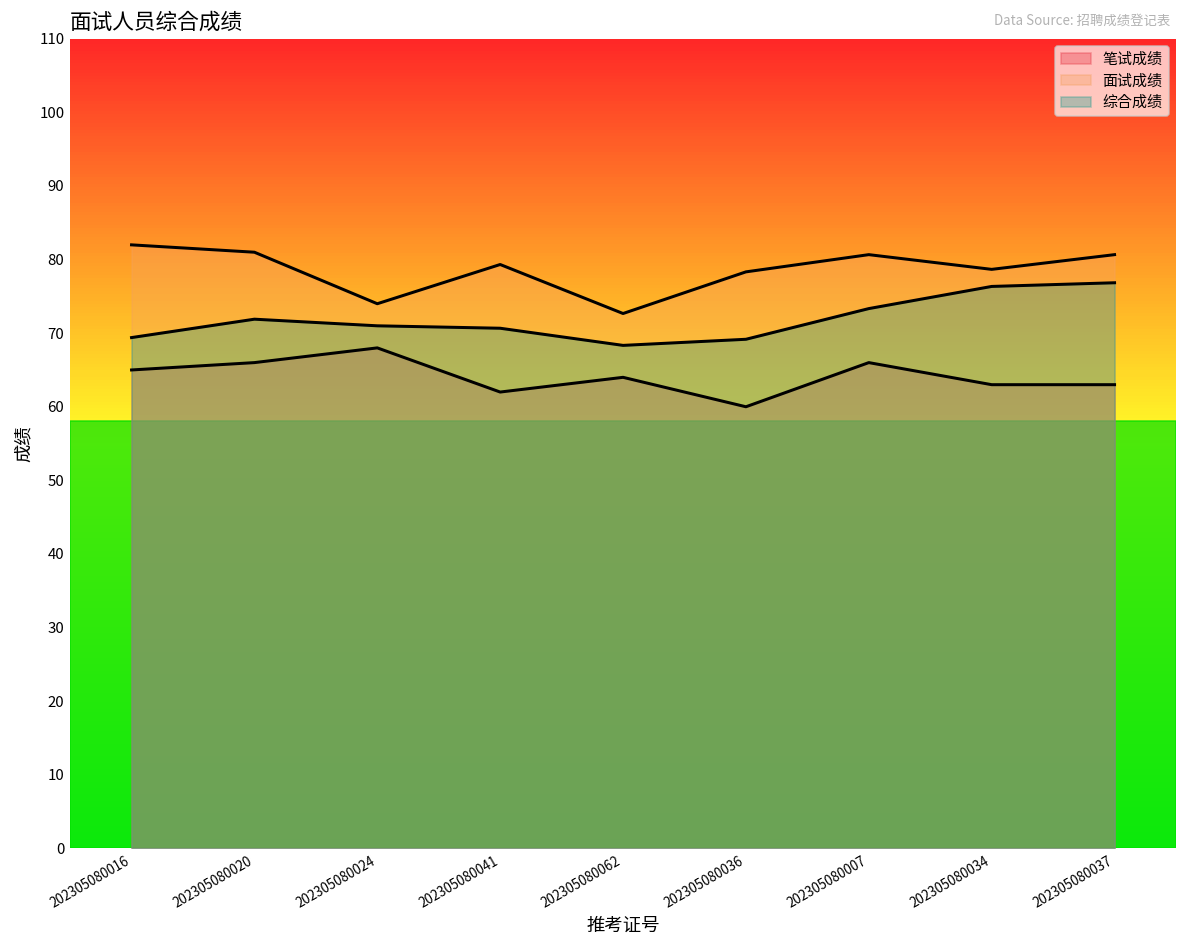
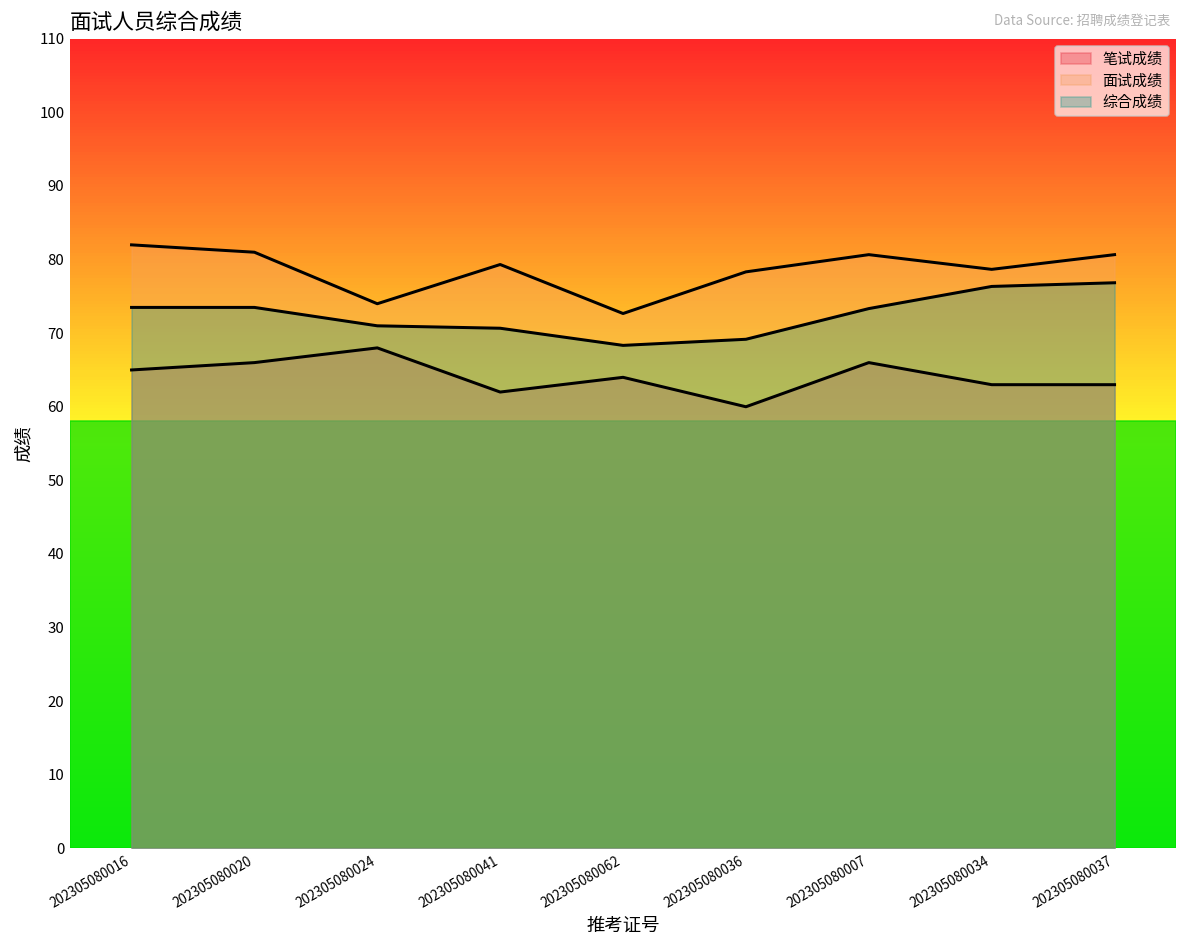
综合成绩, 202305080016: 69 -> 74
综合成绩, 202305080020: 72 -> 74
